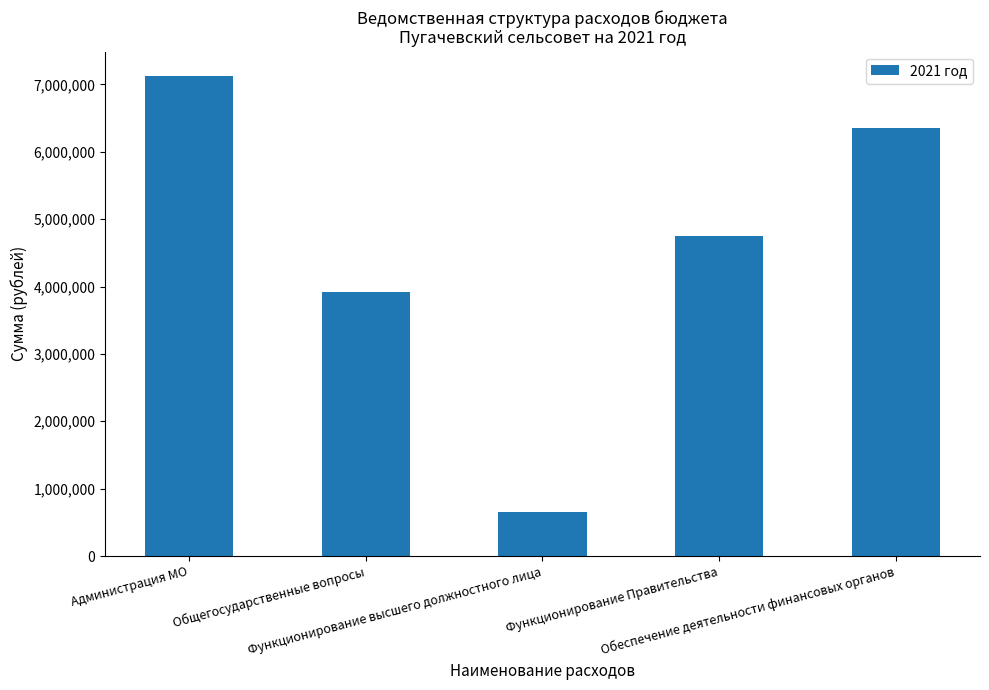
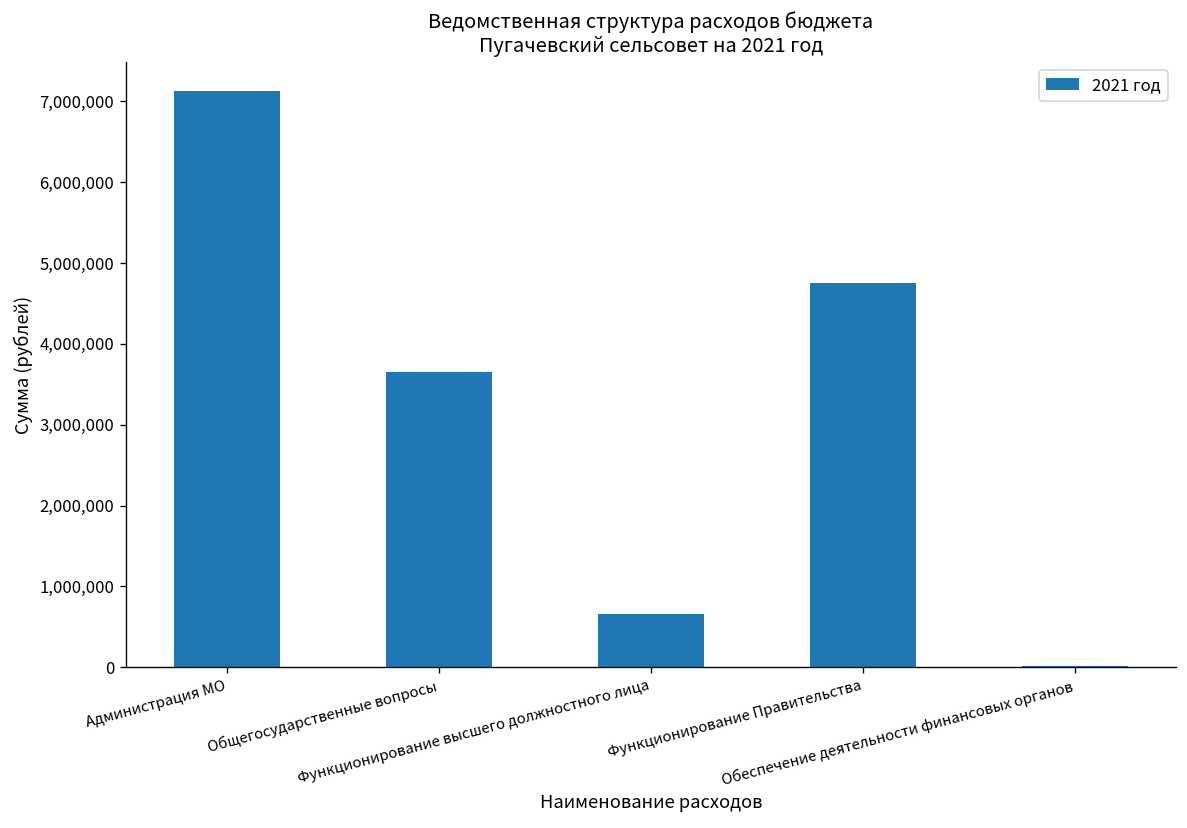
Общегосударственные вопросы: 3,900,000 -> 3,700,000
Обеспечение деятельности финансовых органов: 6,400,000 -> 0
